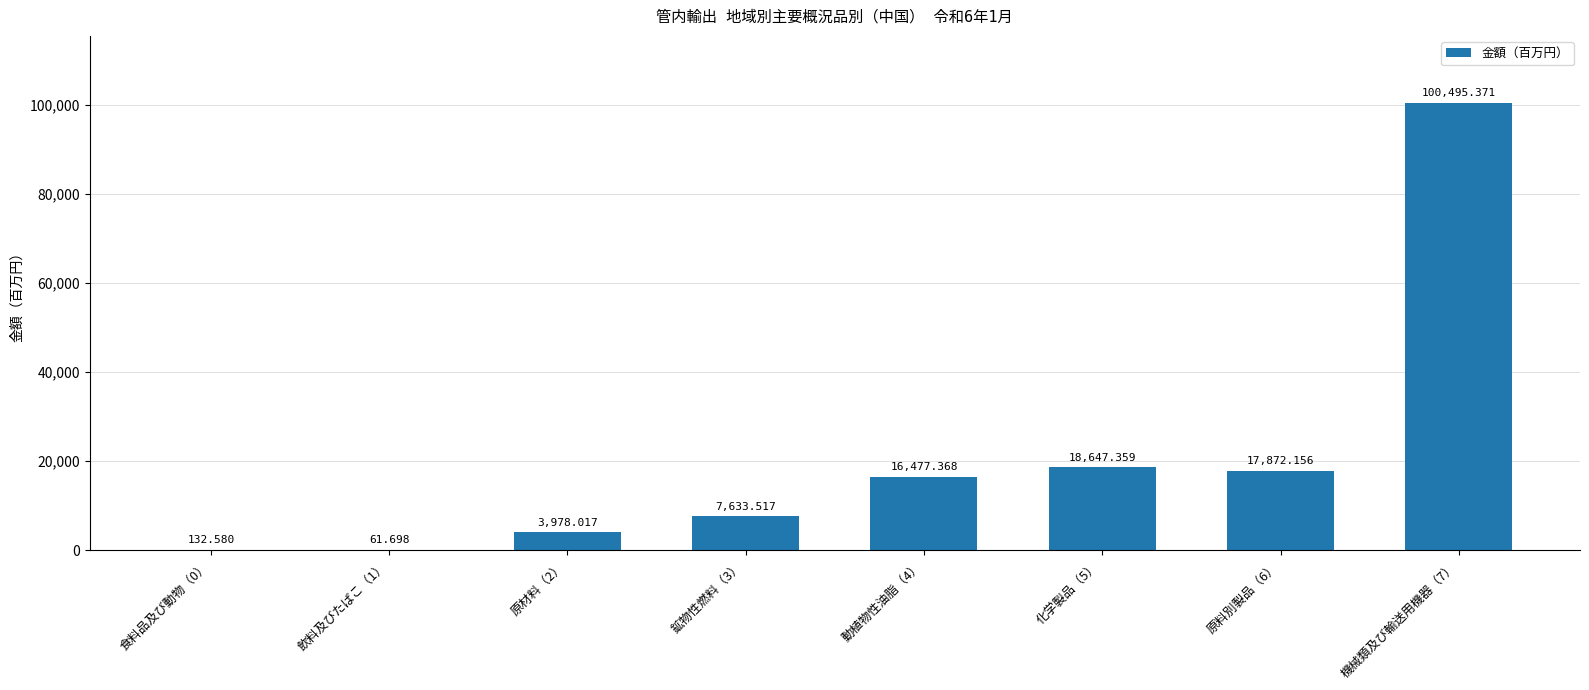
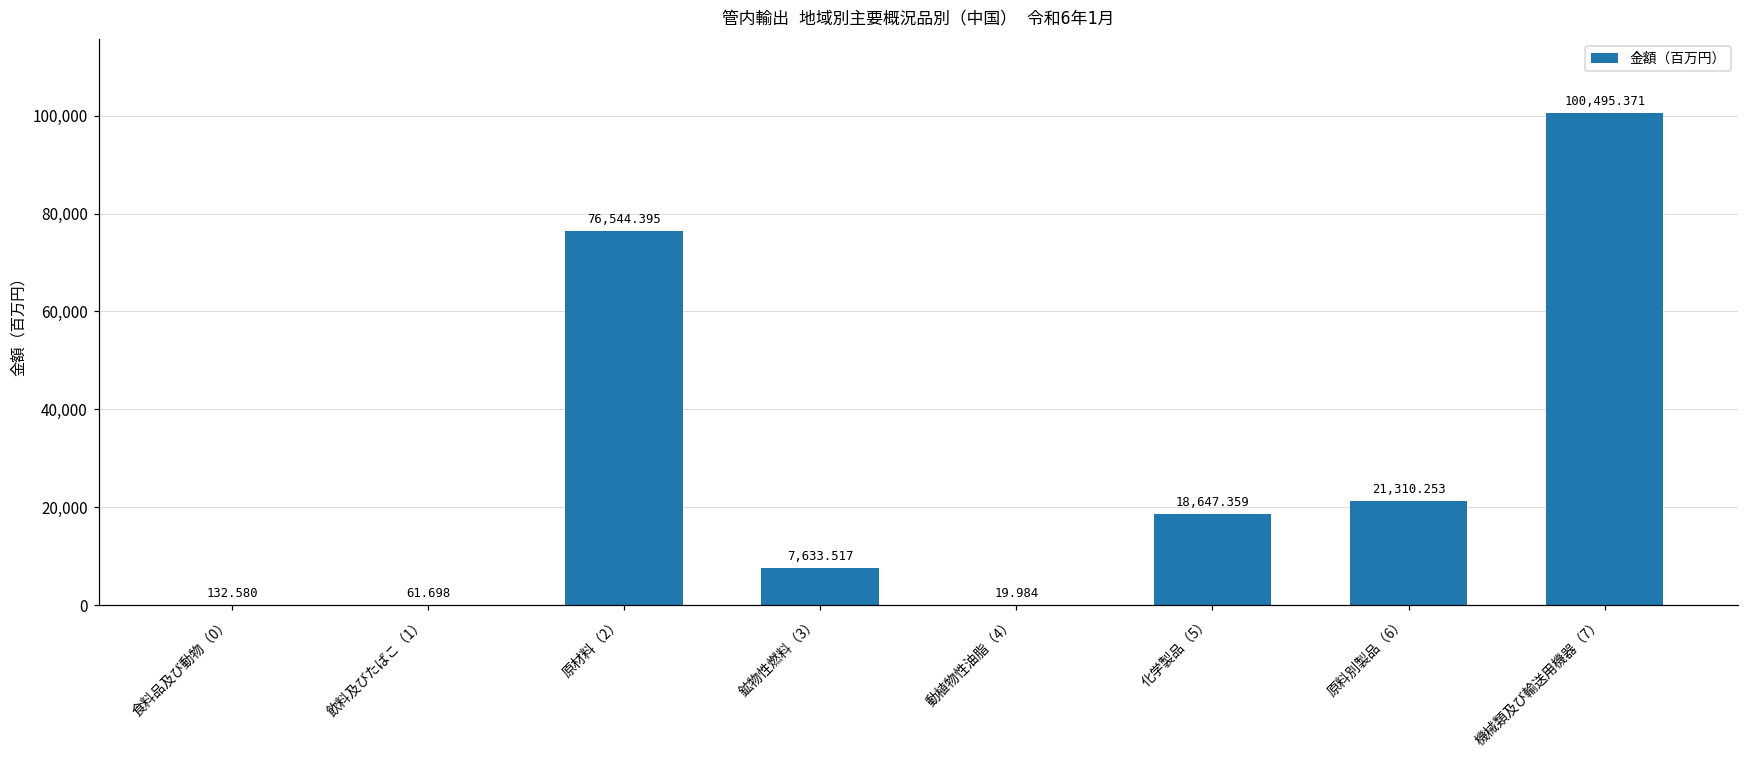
原材料（2）: 3,978.017 -> 76,544.395
動植物性油脂（4）: 16,477.368 -> 19.984
原料別製品（6）: 17,872.156 -> 21,310.253
